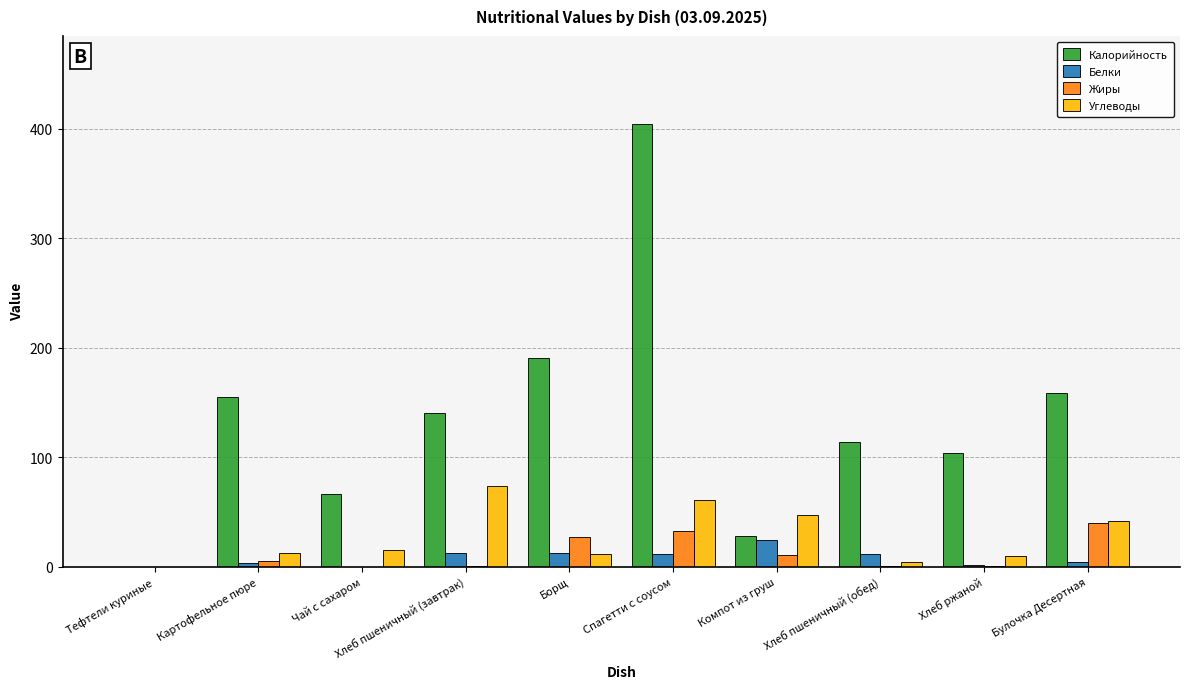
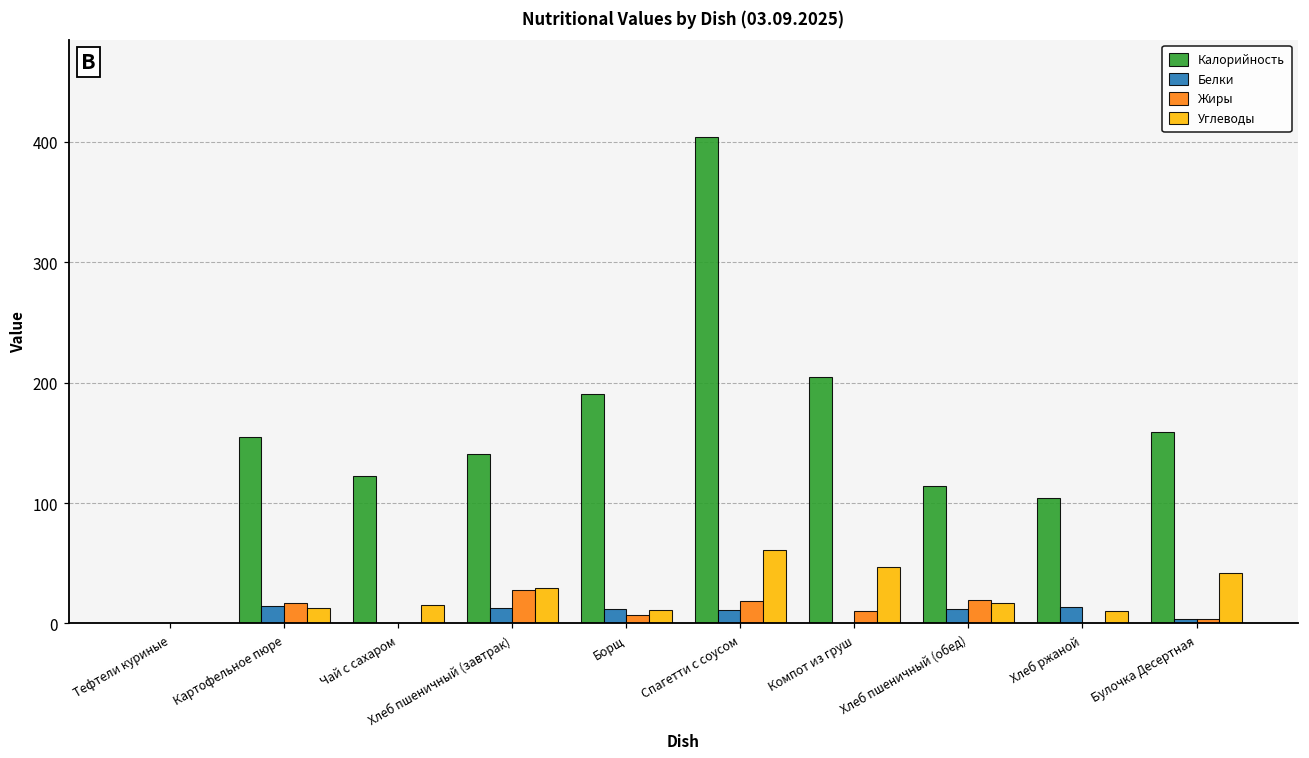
Белки, Картофельное пюре: 3 -> 14
Жиры, Картофельное пюре: 5 -> 17
Калорийность, Чай с сахаром: 66 -> 123
Жиры, Хлеб пшеничный (завтрак): 0 -> 28
Углеводы, Хлеб пшеничный (завтрак): 73 -> 30
Жиры, Борщ: 27 -> 7
Жиры, Спагетти с соусом: 32 -> 18
Калорийность, Компот из груш: 28 -> 205
Белки, Компот из груш: 25 -> 0
Жиры, Хлеб пшеничный (обед): 0 -> 19
Углеводы, Хлеб пшеничный (обед): 5 -> 17
Белки, Хлеб ржаной: 2 -> 14
Жиры, Булочка Десертная: 40 -> 4
